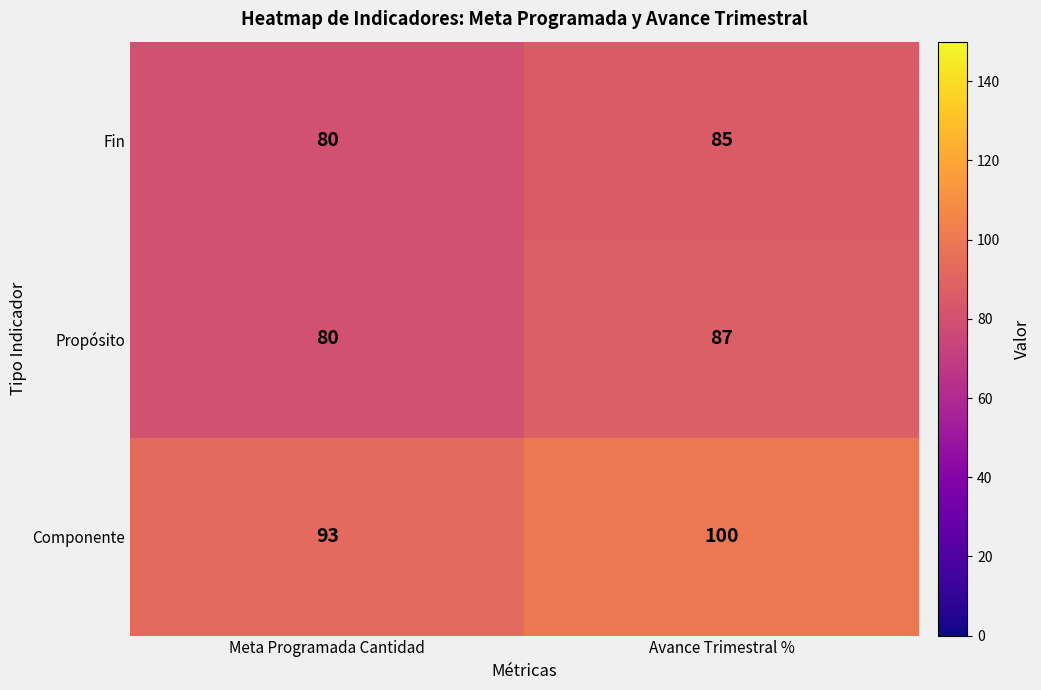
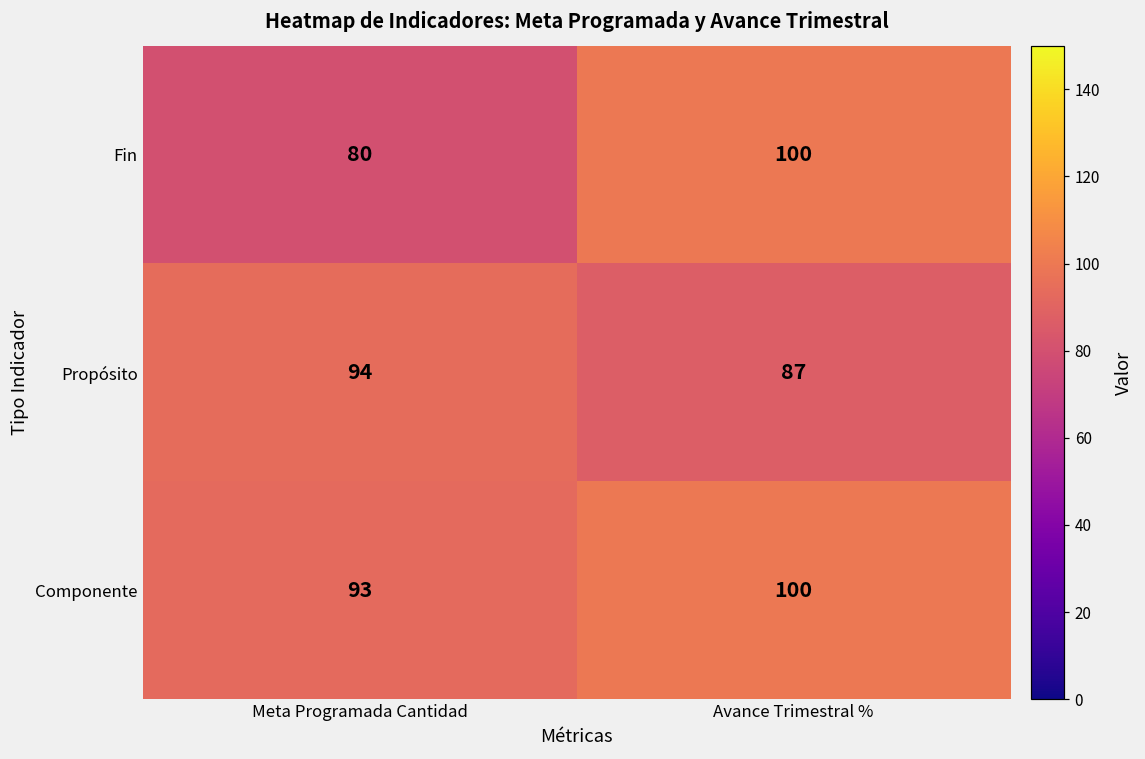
Fin, Avance Trimestral %: 85 -> 100
Propósito, Meta Programada Cantidad: 80 -> 94
